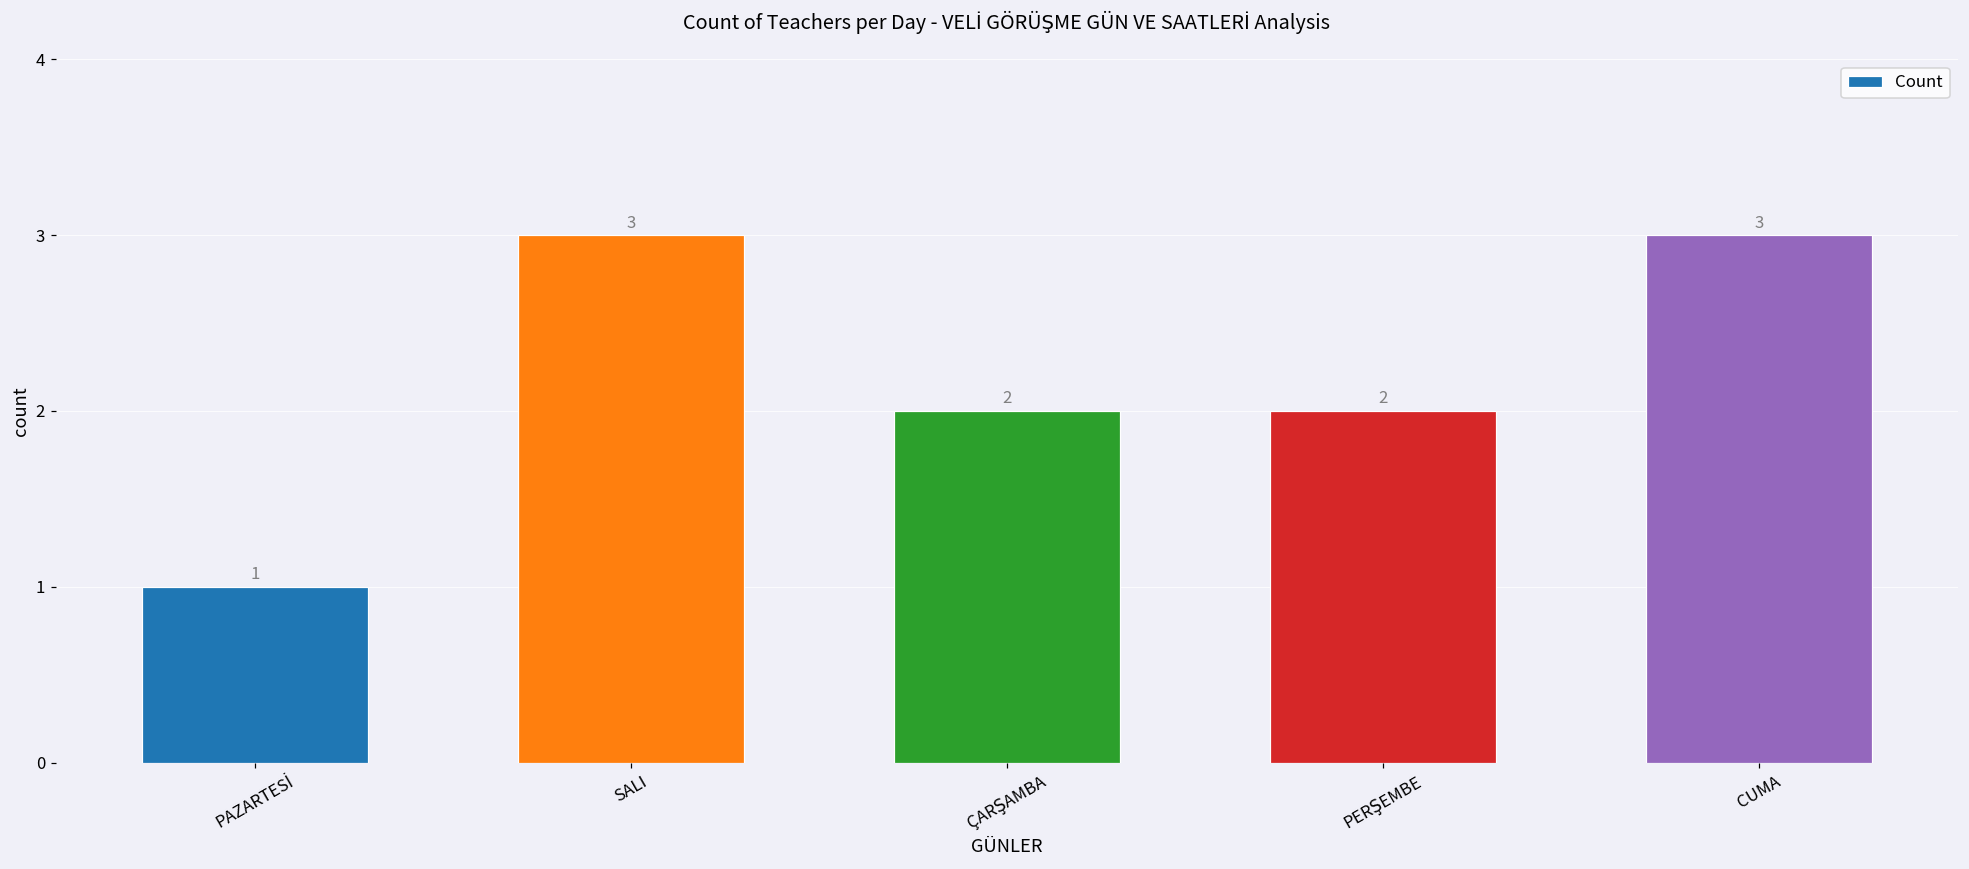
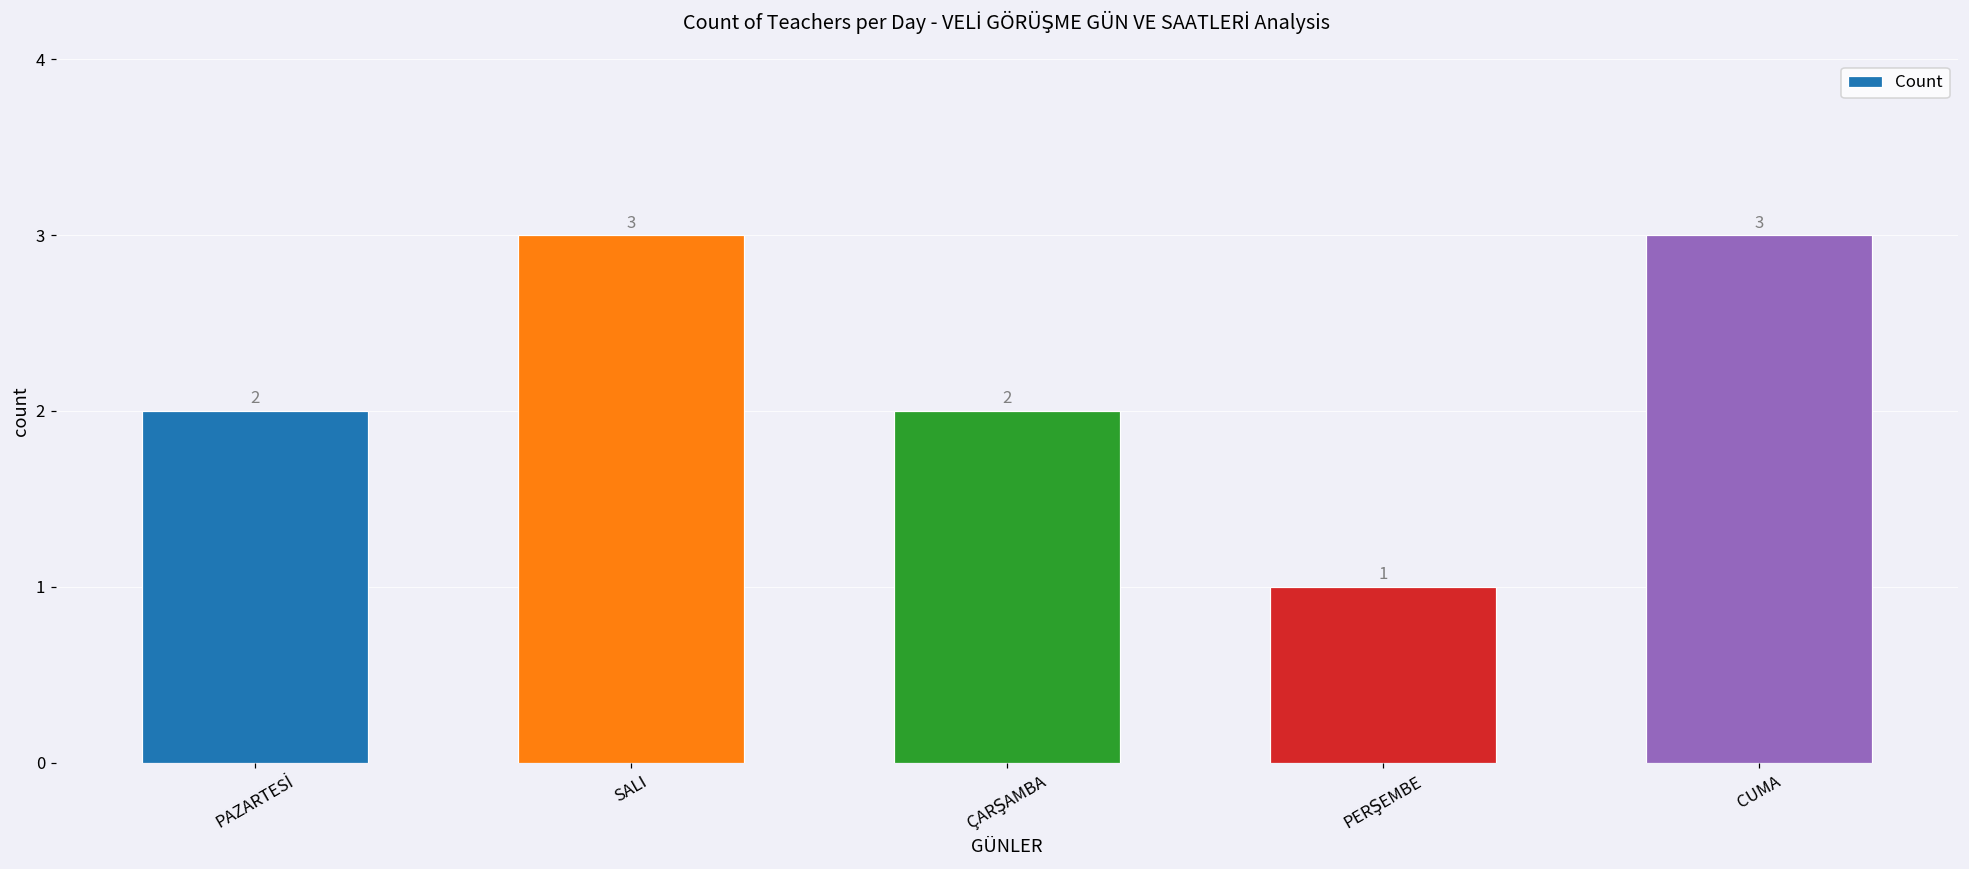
PAZARTESİ: 1 -> 2
PERŞEMBE: 2 -> 1
